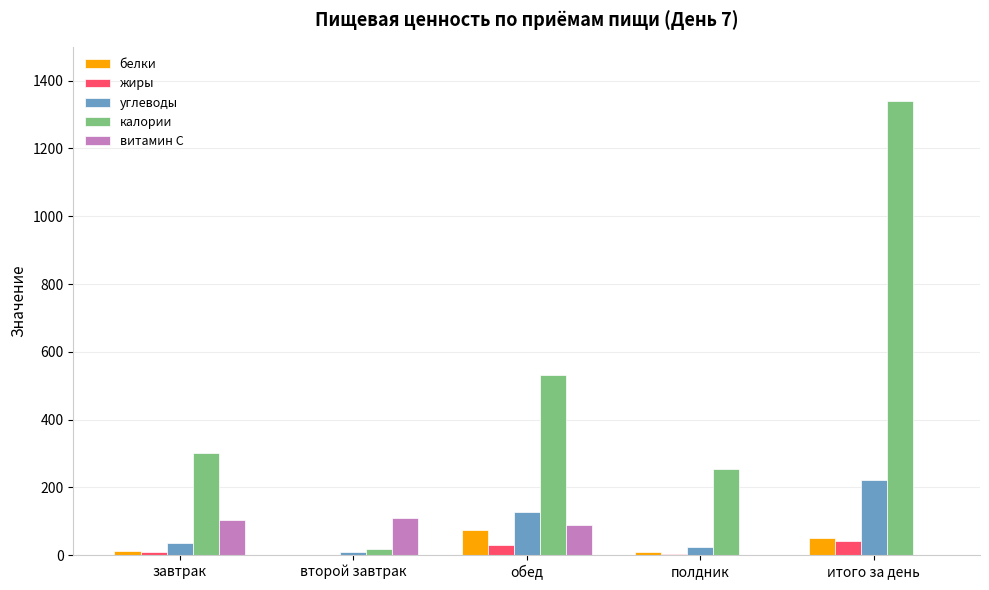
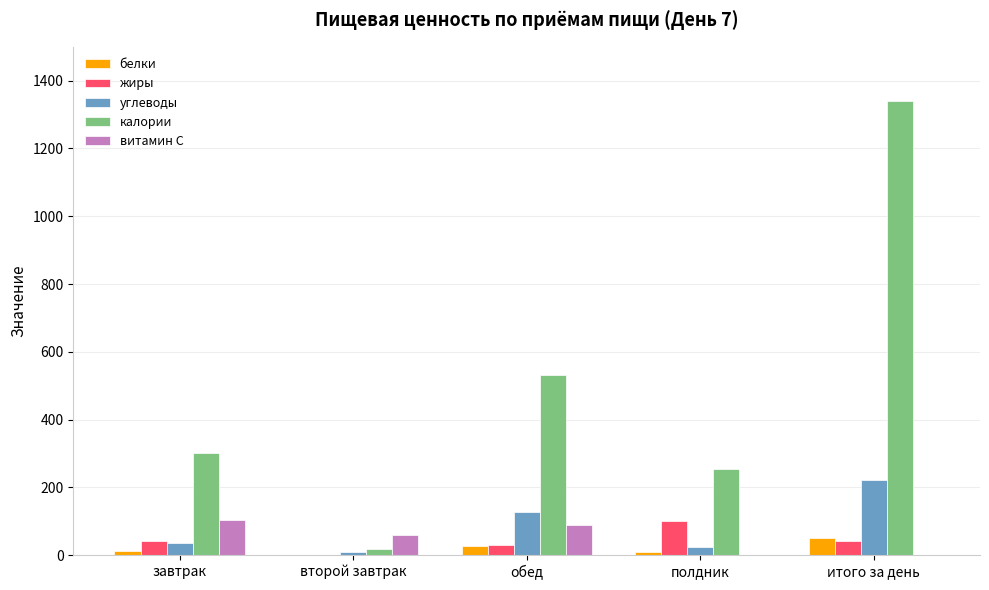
жиры, завтрак: 10 -> 40
витамин С, второй завтрак: 110 -> 60
белки, обед: 70 -> 30
жиры, полдник: 0 -> 100
